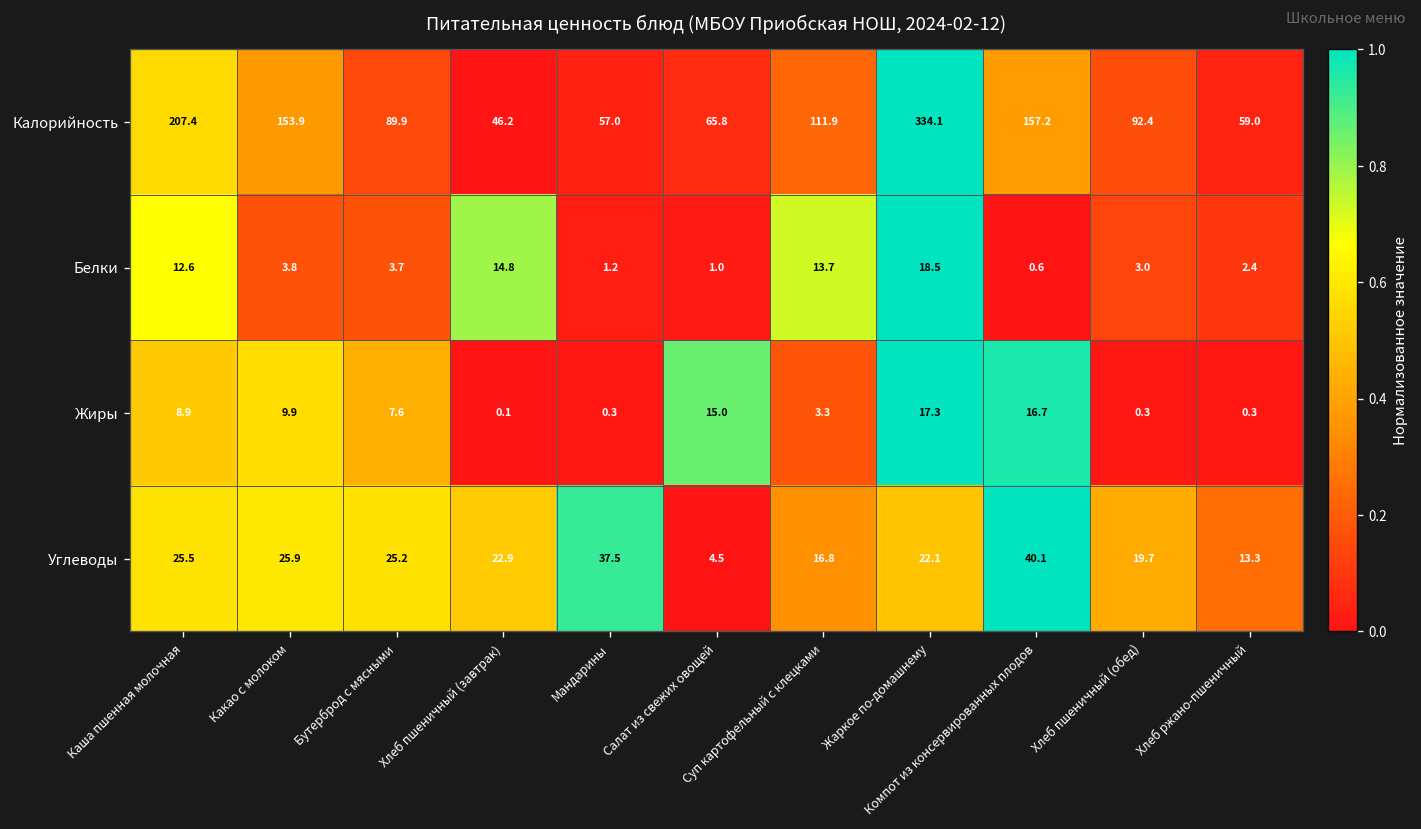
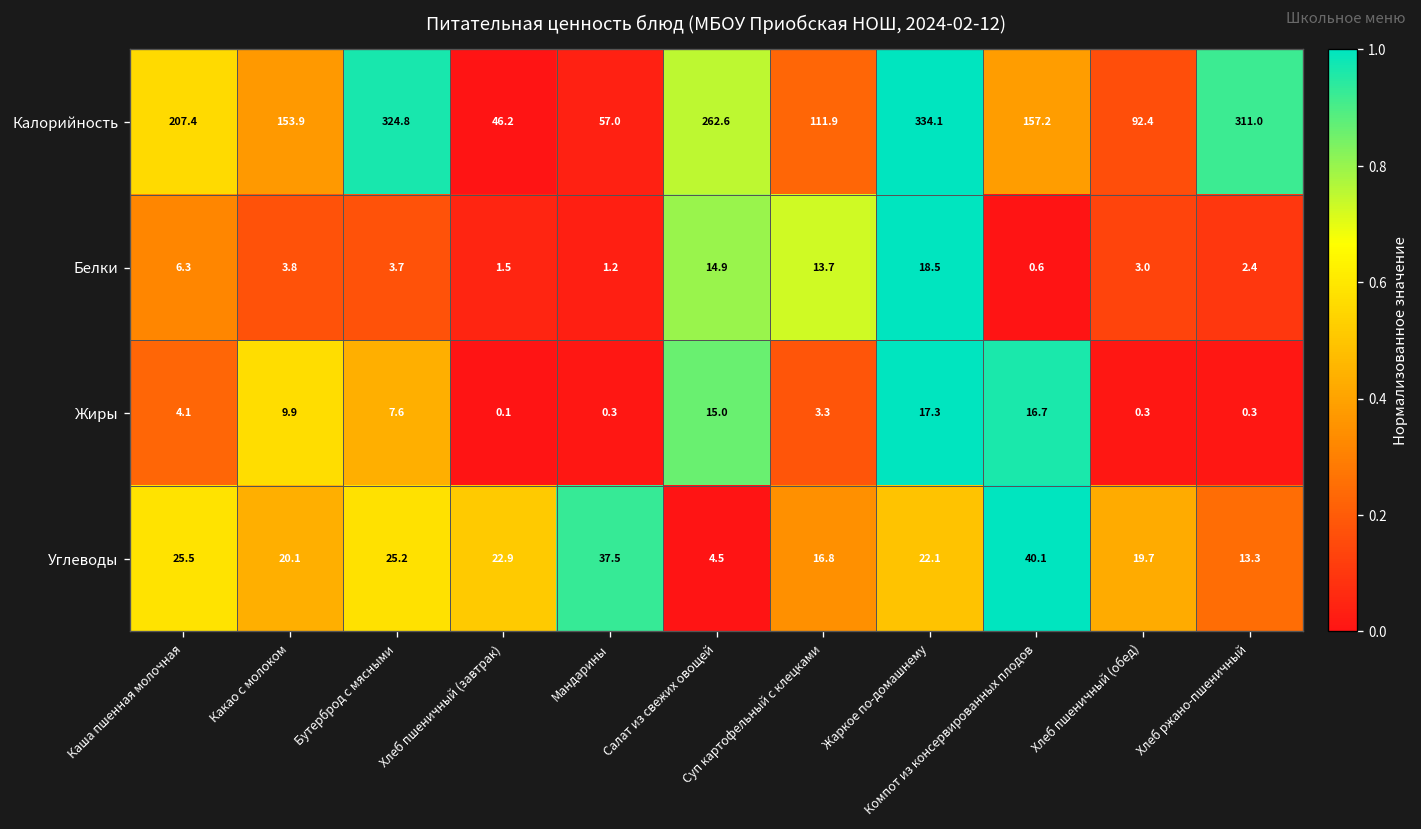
Калорийность, Бутерброд с мясными: 89.9 -> 324.8
Калорийность, Салат из свежих овощей: 65.8 -> 262.6
Калорийность, Хлеб ржано-пшеничный: 59.0 -> 311.0
Белки, Каша пшенная молочная: 12.6 -> 6.3
Белки, Хлеб пшеничный (завтрак): 14.8 -> 1.5
Белки, Салат из свежих овощей: 1.0 -> 14.9
Жиры, Каша пшенная молочная: 8.9 -> 4.1
Углеводы, Какао с молоком: 25.9 -> 20.1
